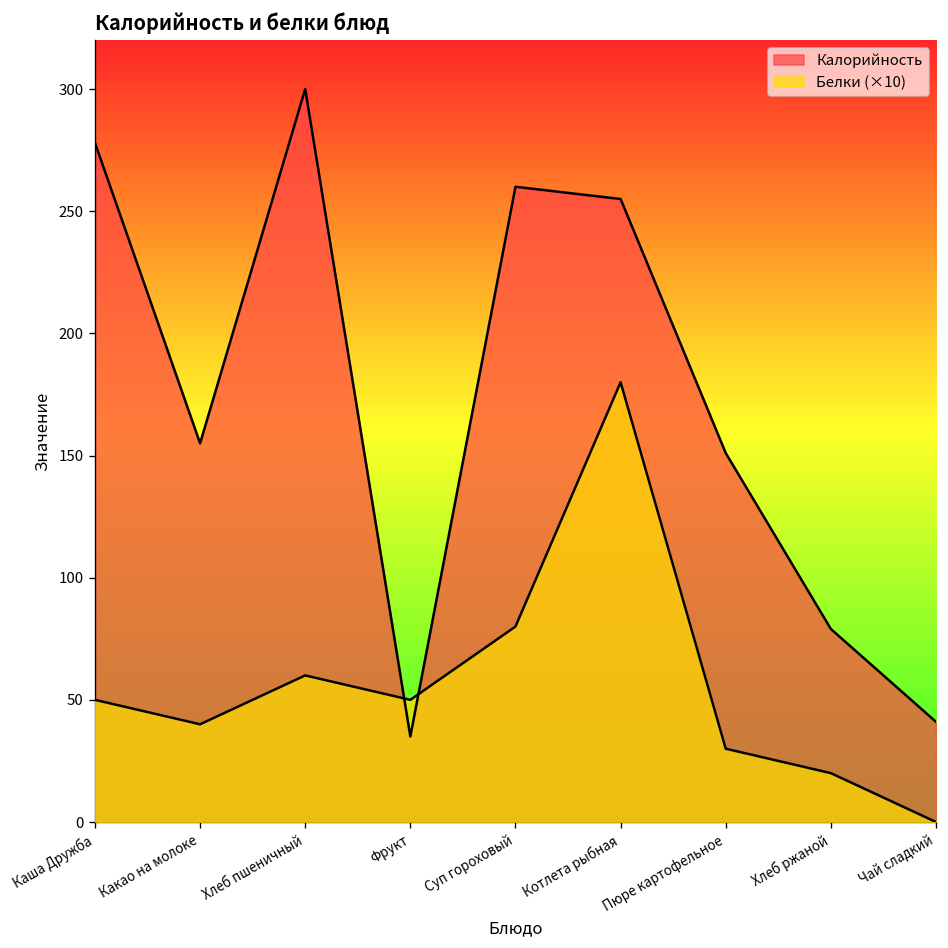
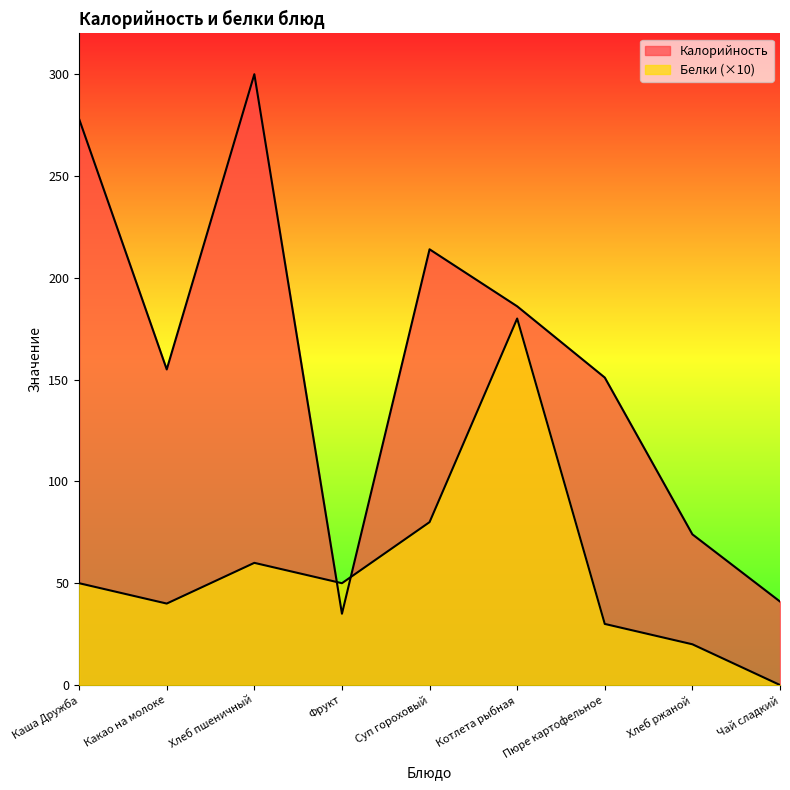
Калорийность, Суп гороховый: 260 -> 214
Калорийность, Котлета рыбная: 255 -> 186
Калорийность, Хлеб ржаной: 79 -> 74
